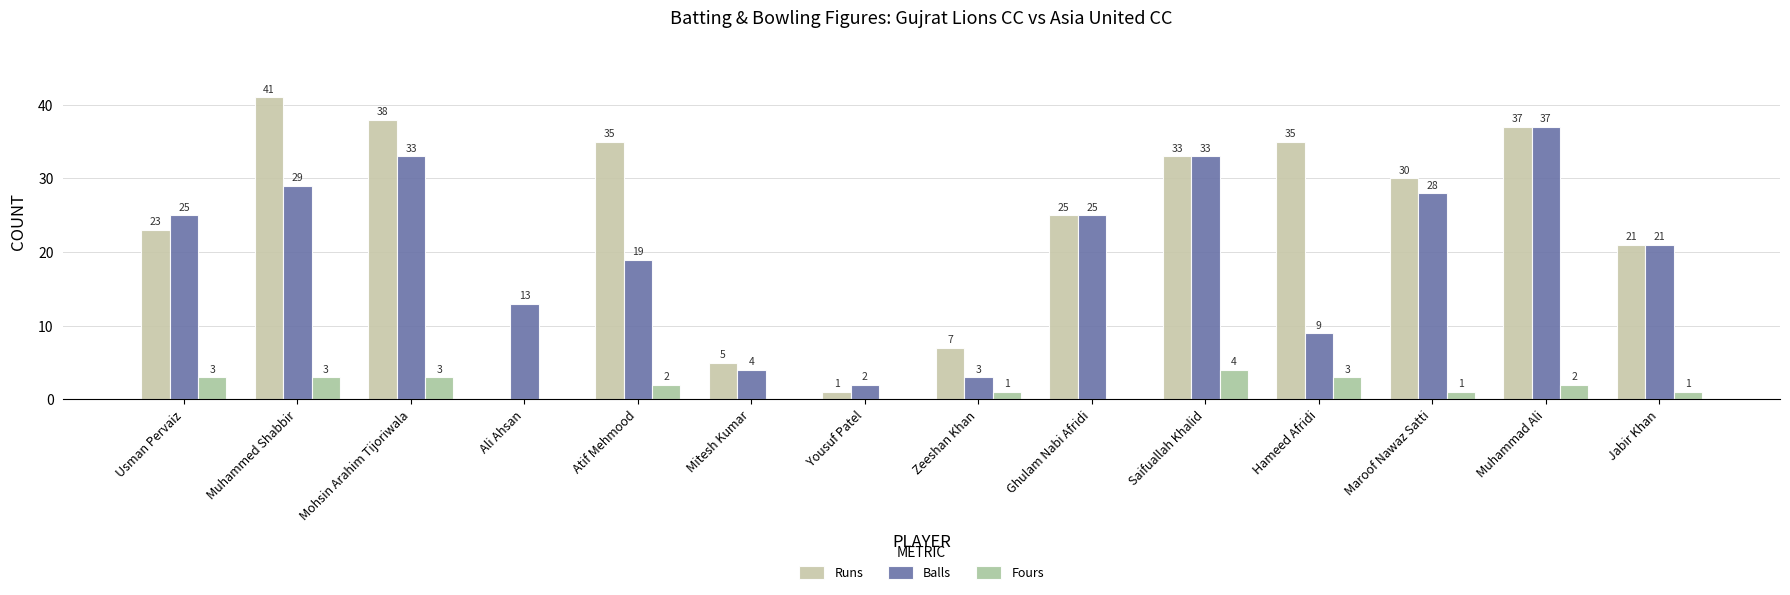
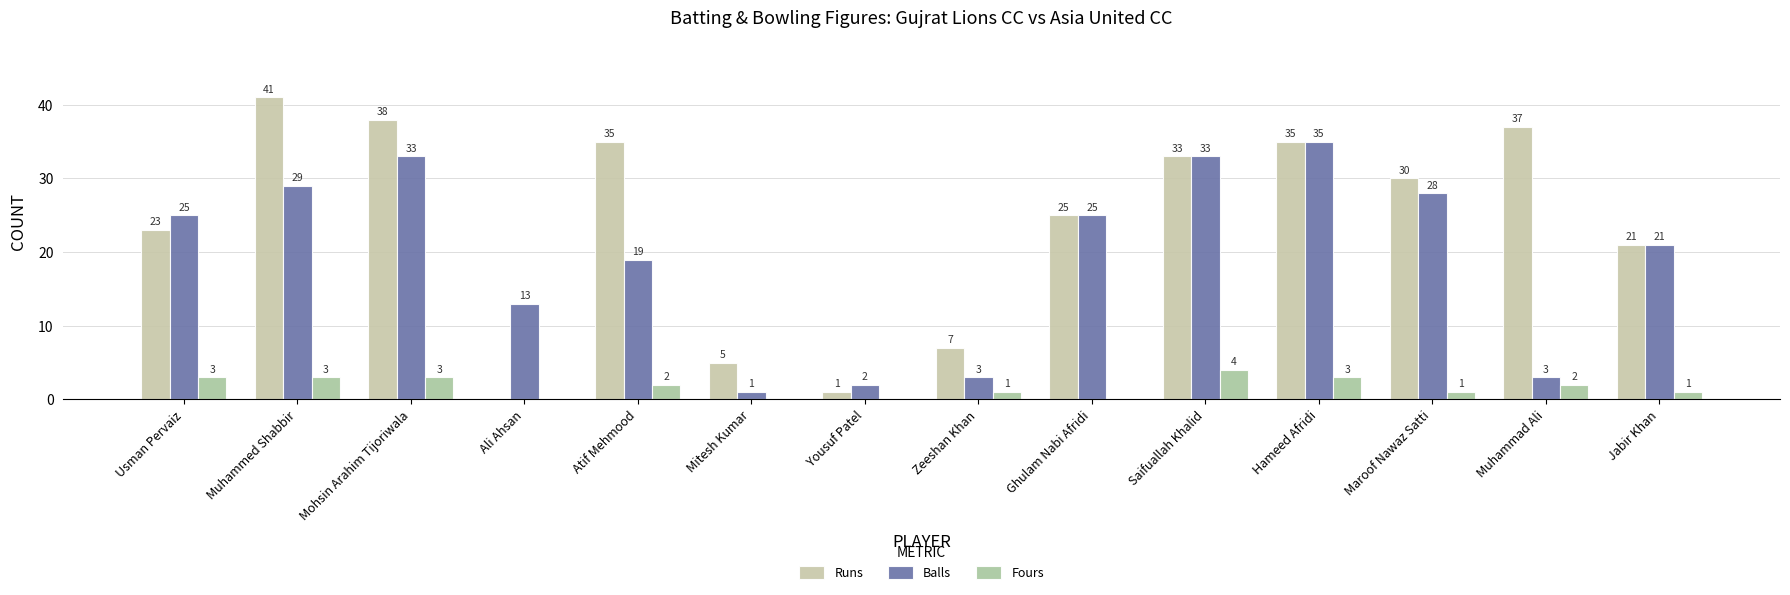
Balls, Mitesh Kumar: 4 -> 1
Balls, Hameed Afridi: 9 -> 35
Balls, Muhammad Ali: 37 -> 3
